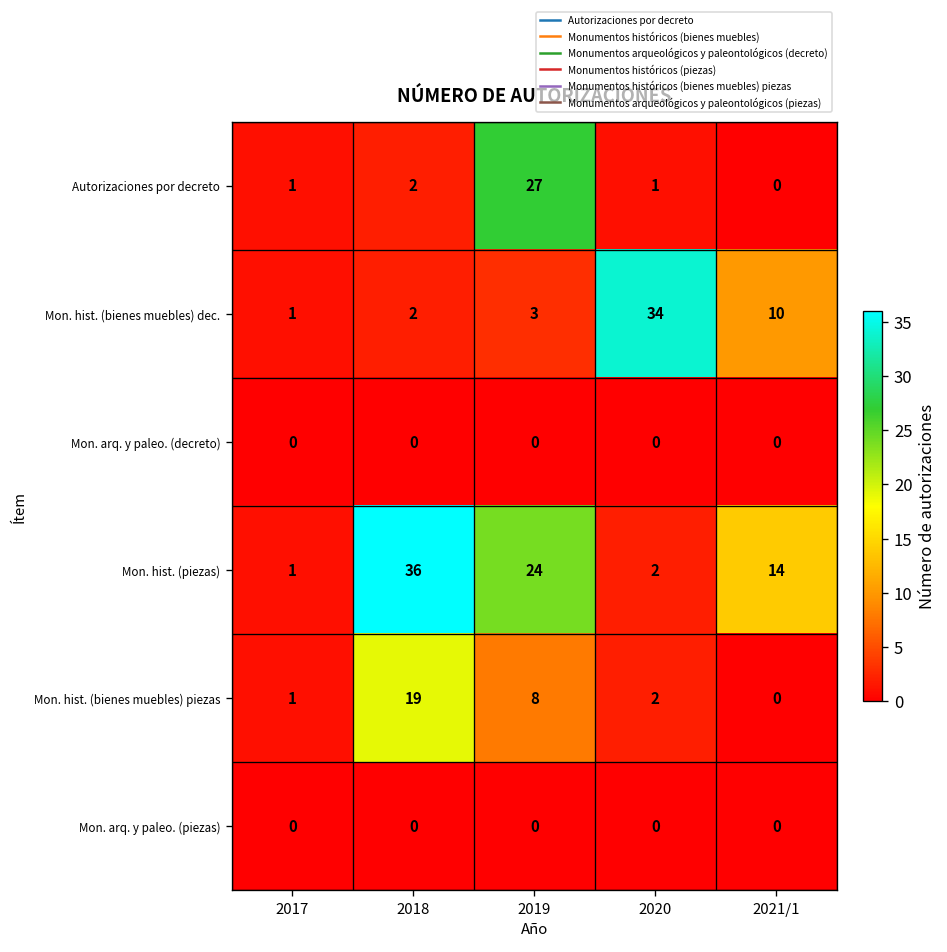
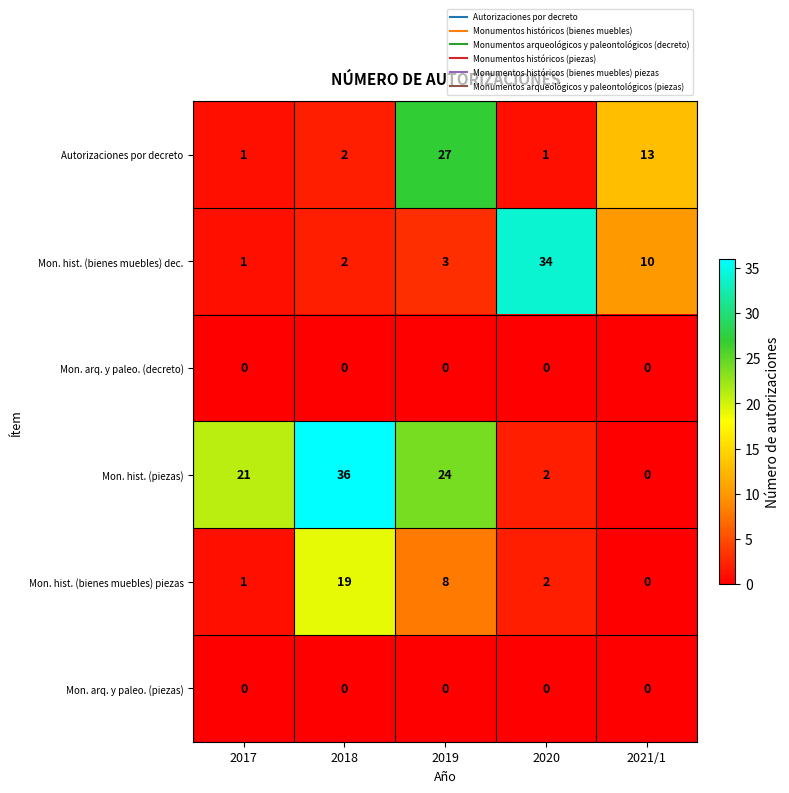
Autorizaciones por decreto, 2021/1: 0 -> 13
Mon. hist. (piezas), 2017: 1 -> 21
Mon. hist. (piezas), 2021/1: 14 -> 0
